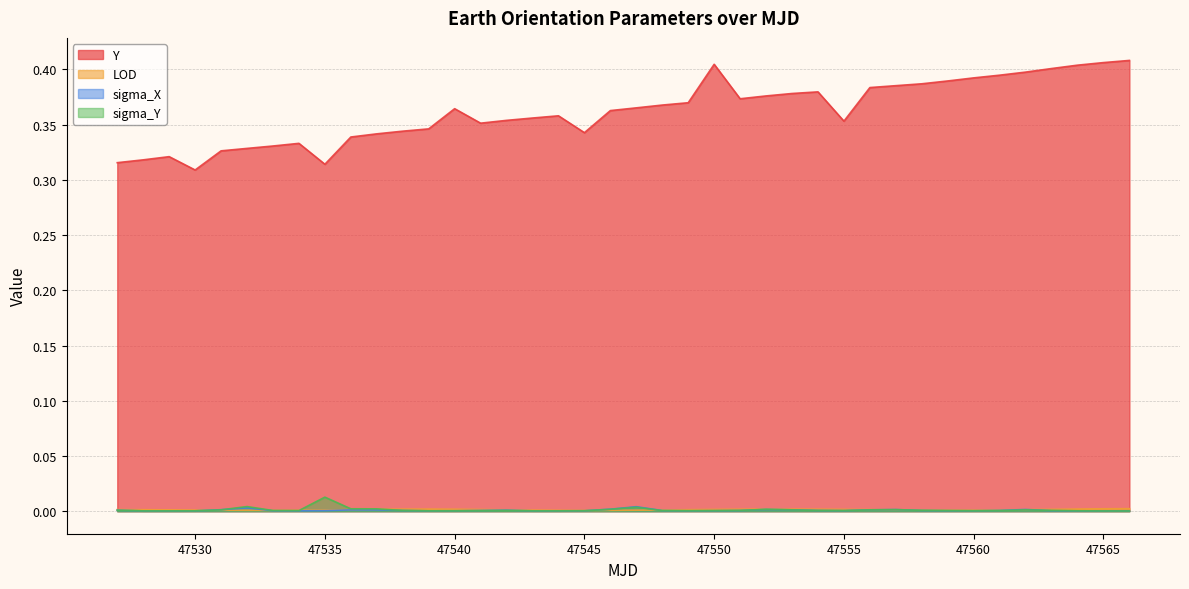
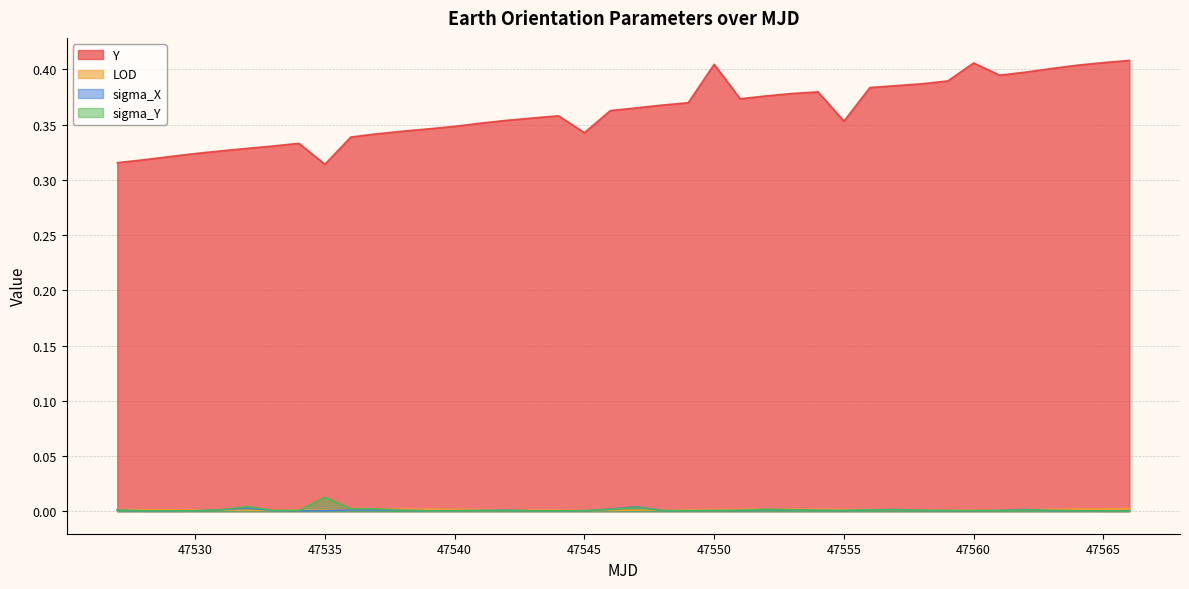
Y, 47530: 0.309 -> 0.324
Y, 47540: 0.364 -> 0.349
Y, 47560: 0.392 -> 0.406
